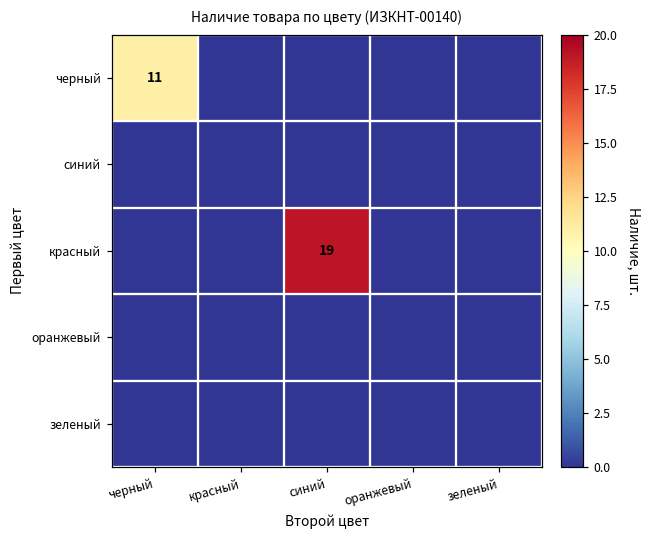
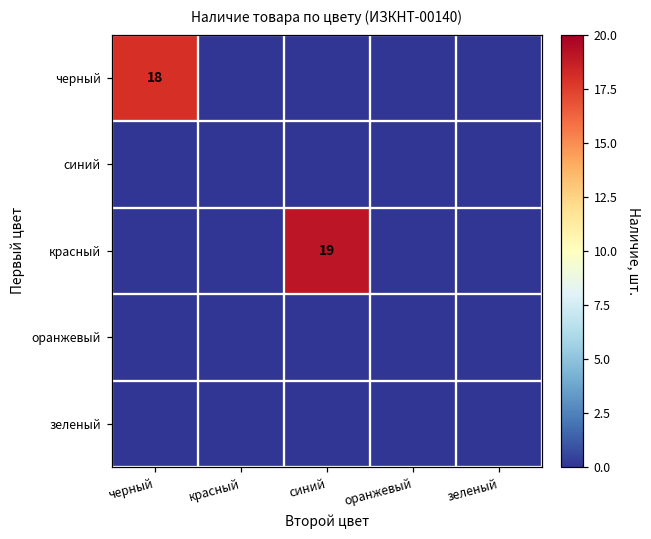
черный, черный: 11 -> 18
